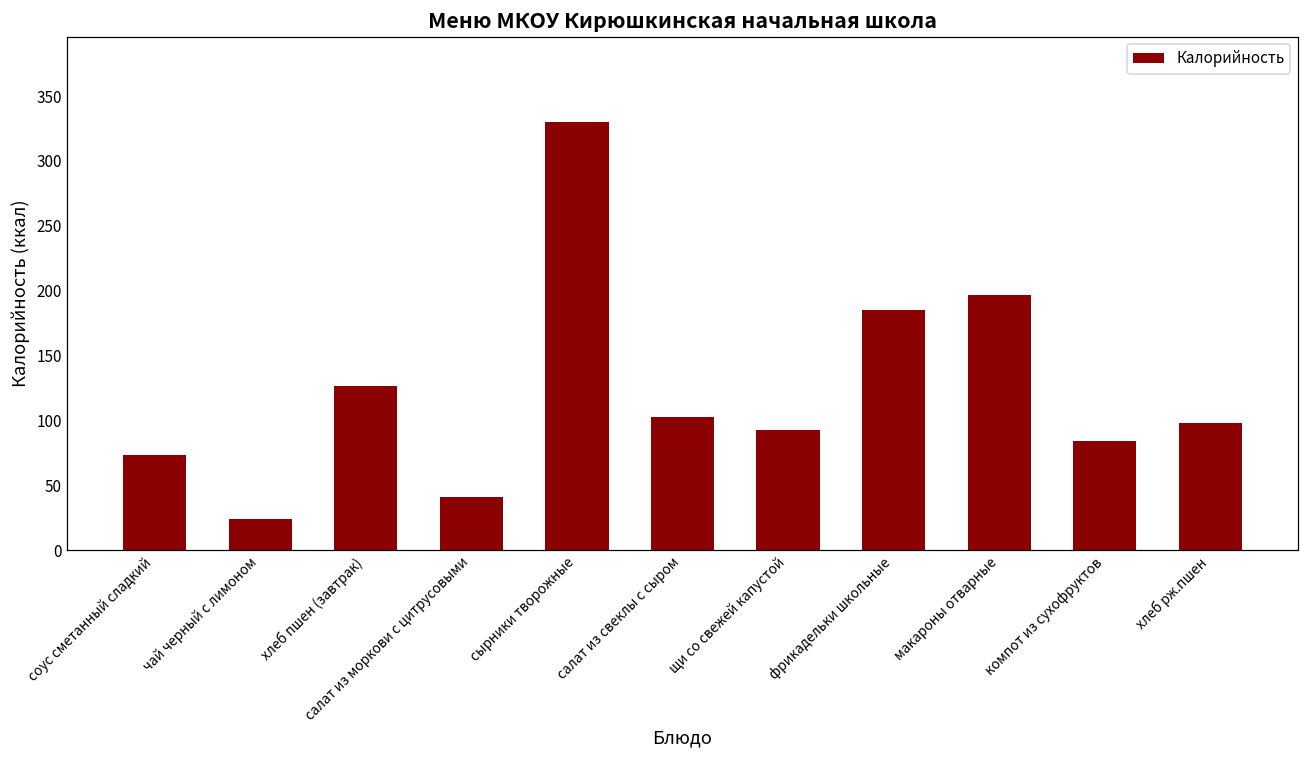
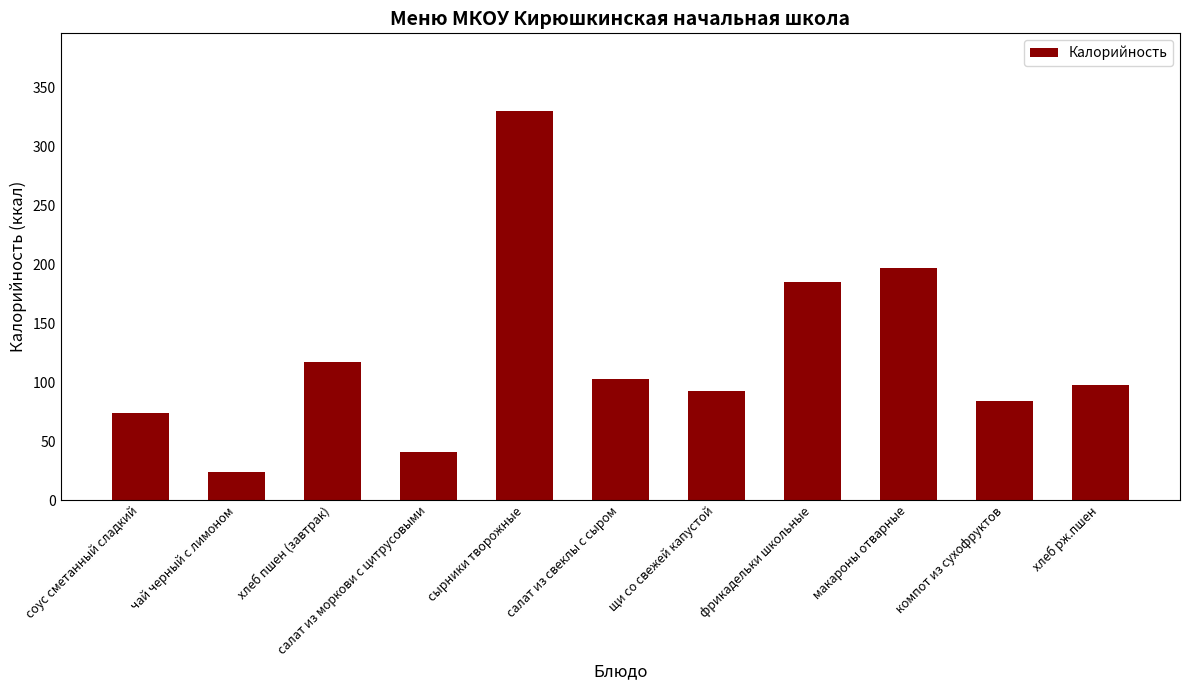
хлеб пшен (завтрак): 127 -> 117
